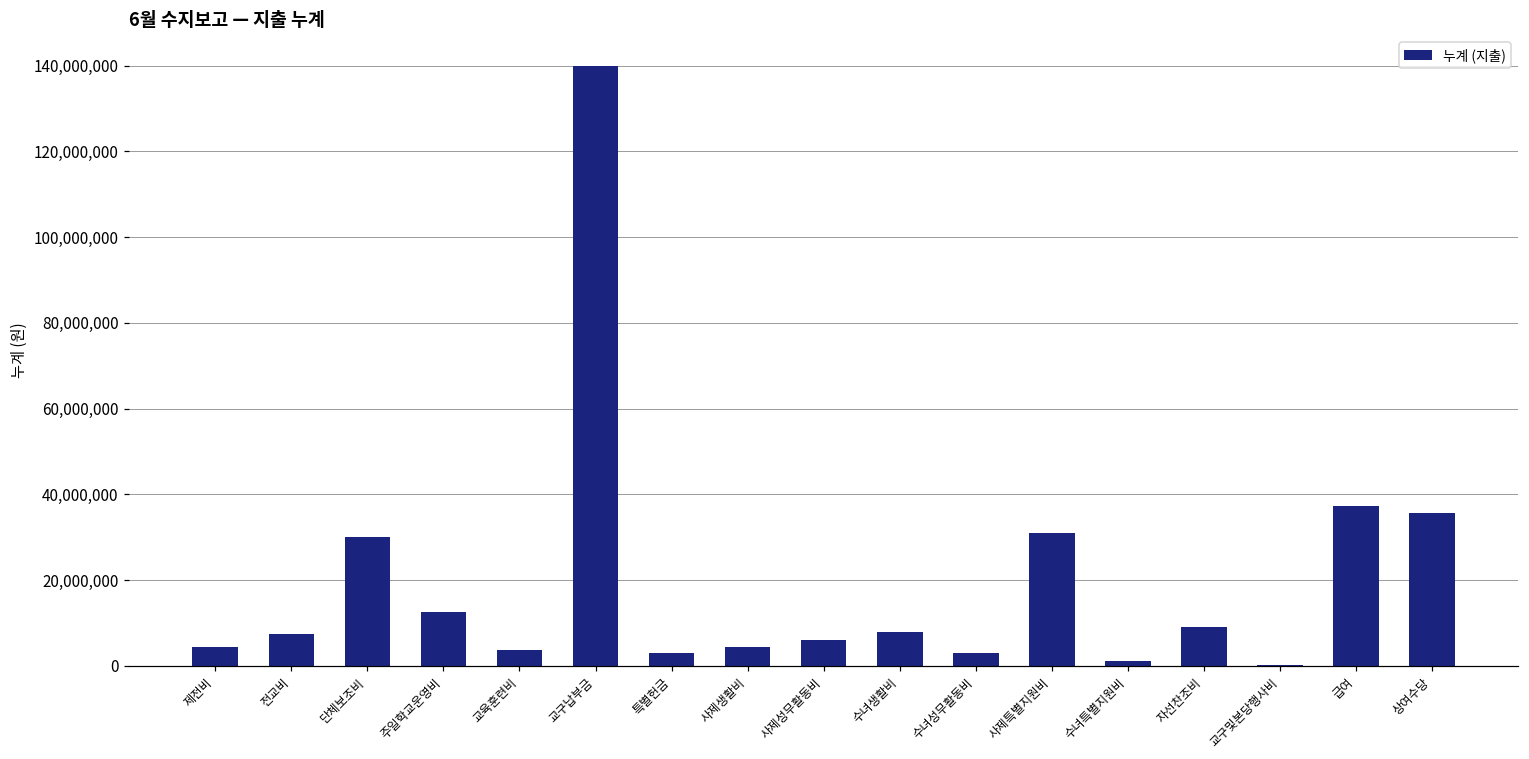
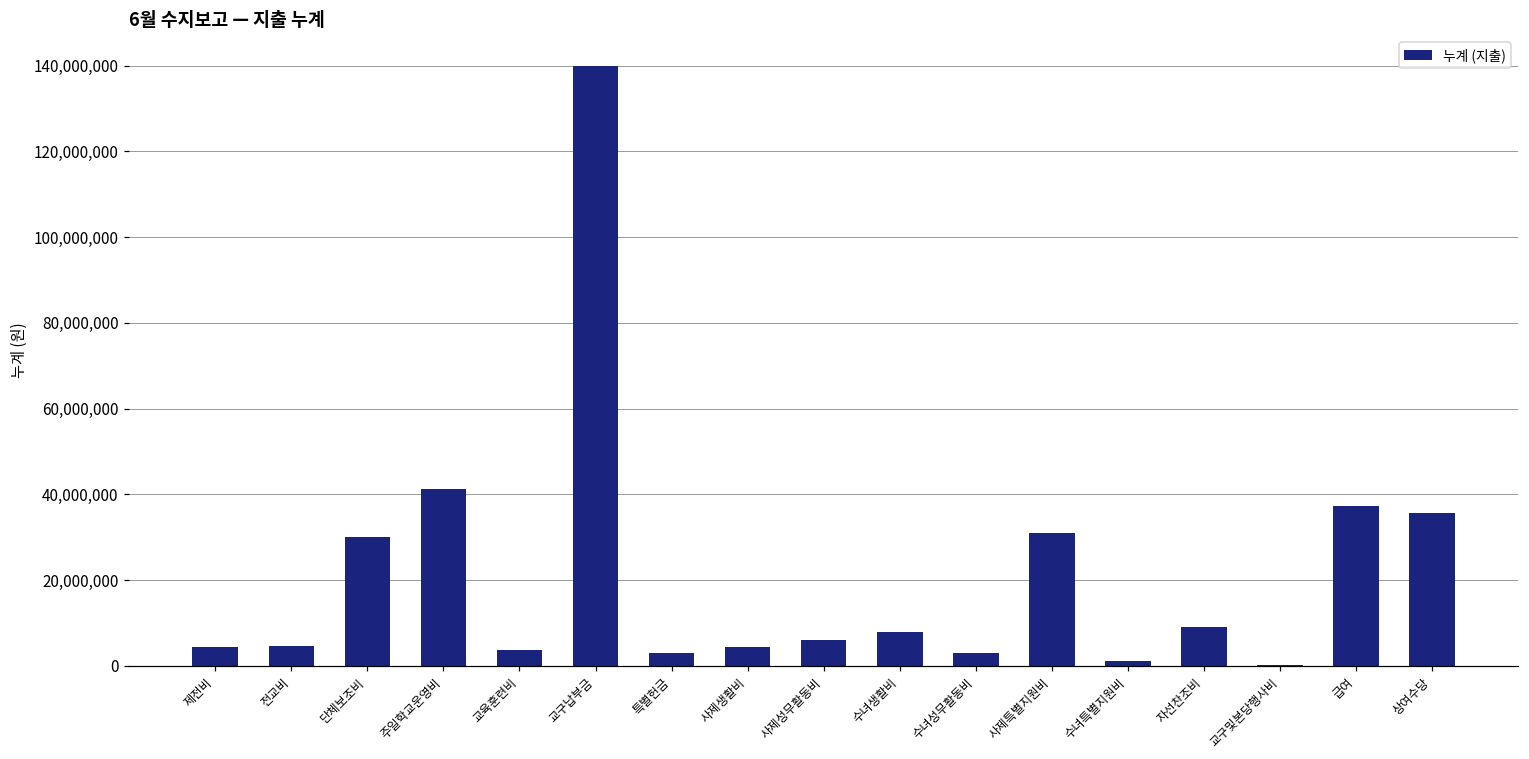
전교비: 7,000,000 -> 5,000,000
주일학교운영비: 13,000,000 -> 41,000,000
